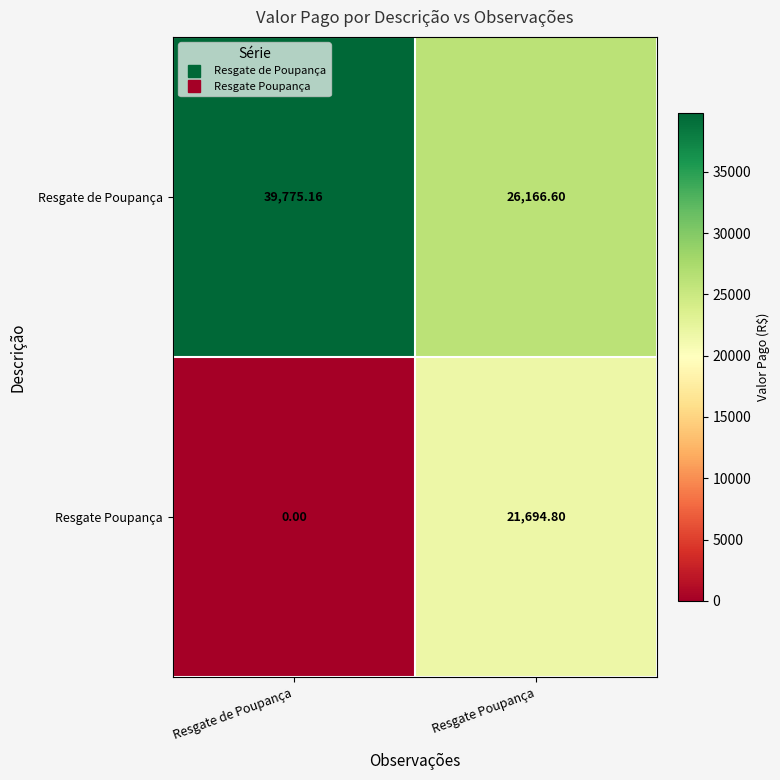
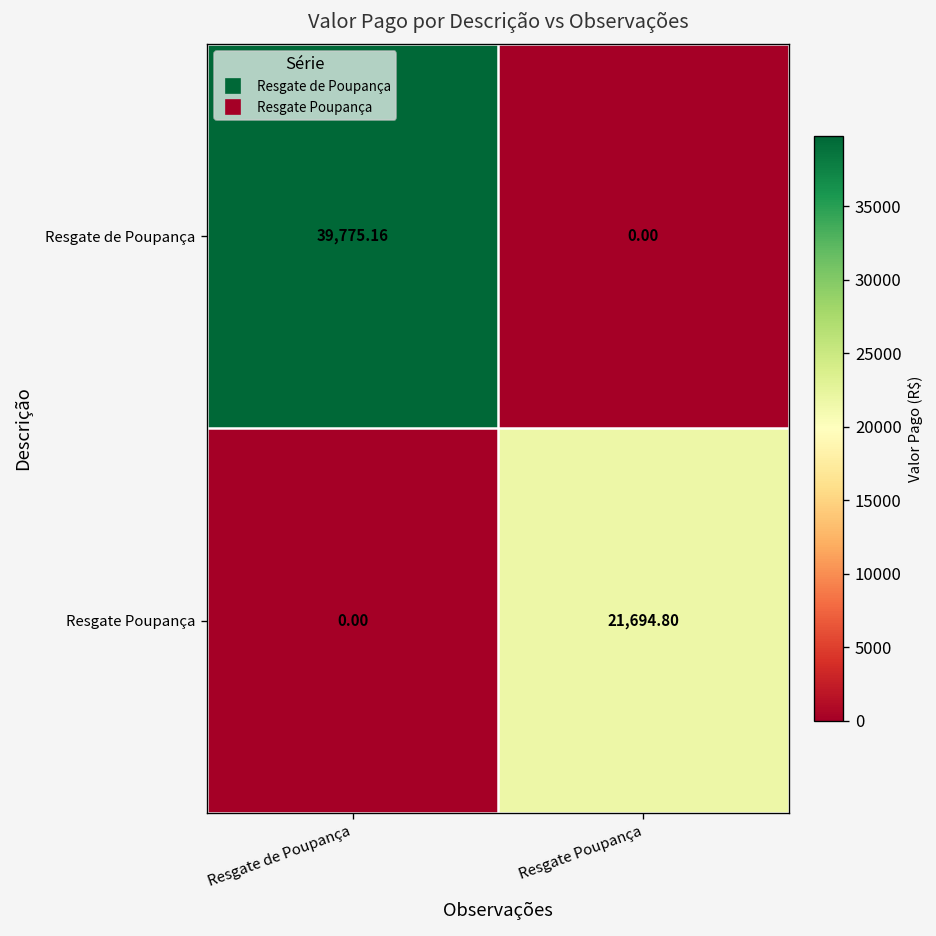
Resgate de Poupança, Resgate Poupança: 26,166.60 -> 0.00
